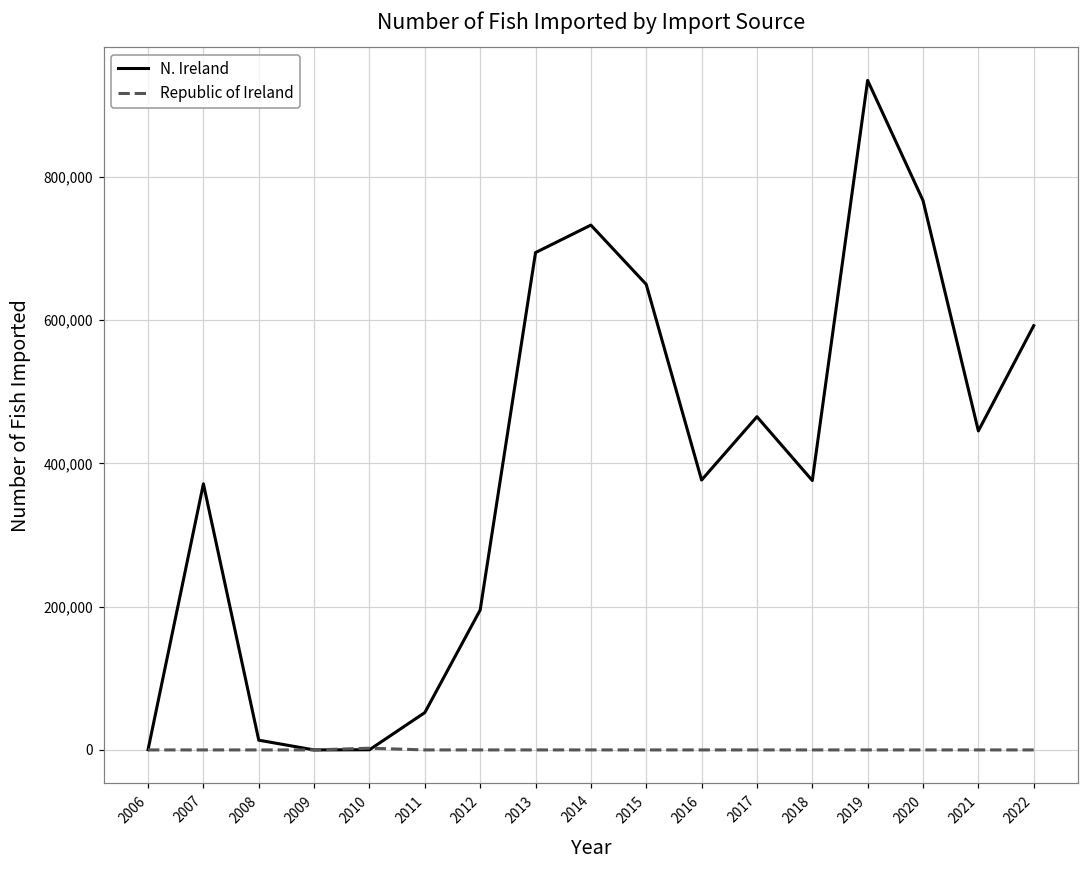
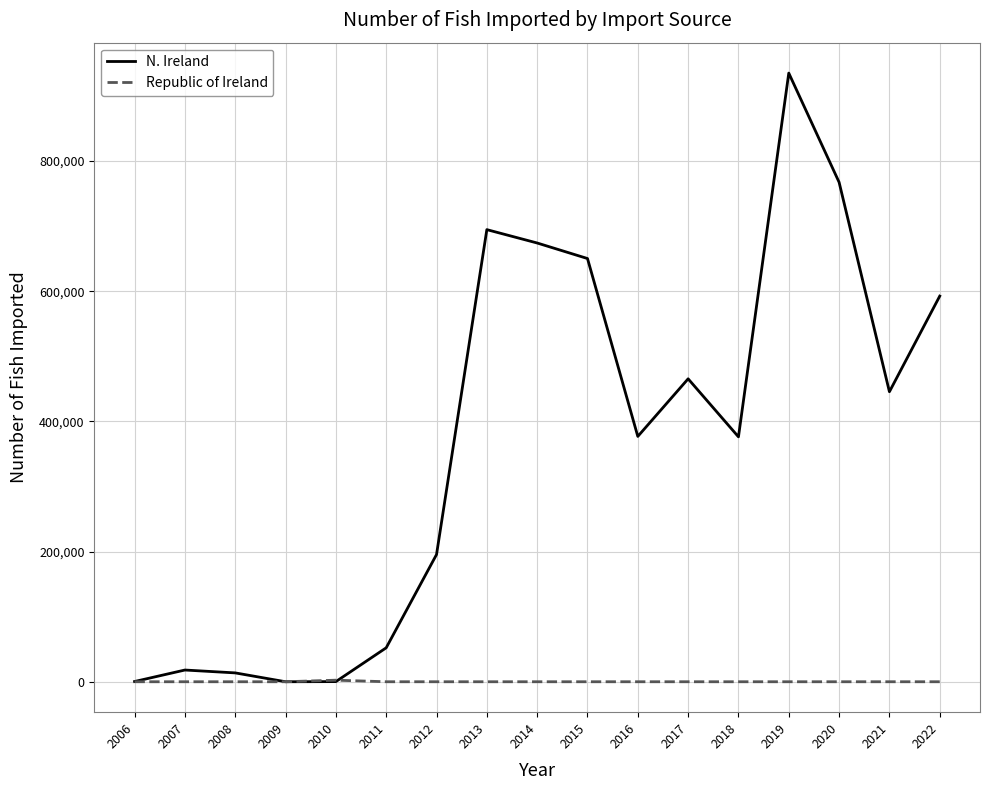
N. Ireland, 2007: 370,000 -> 20,000
N. Ireland, 2014: 730,000 -> 670,000
